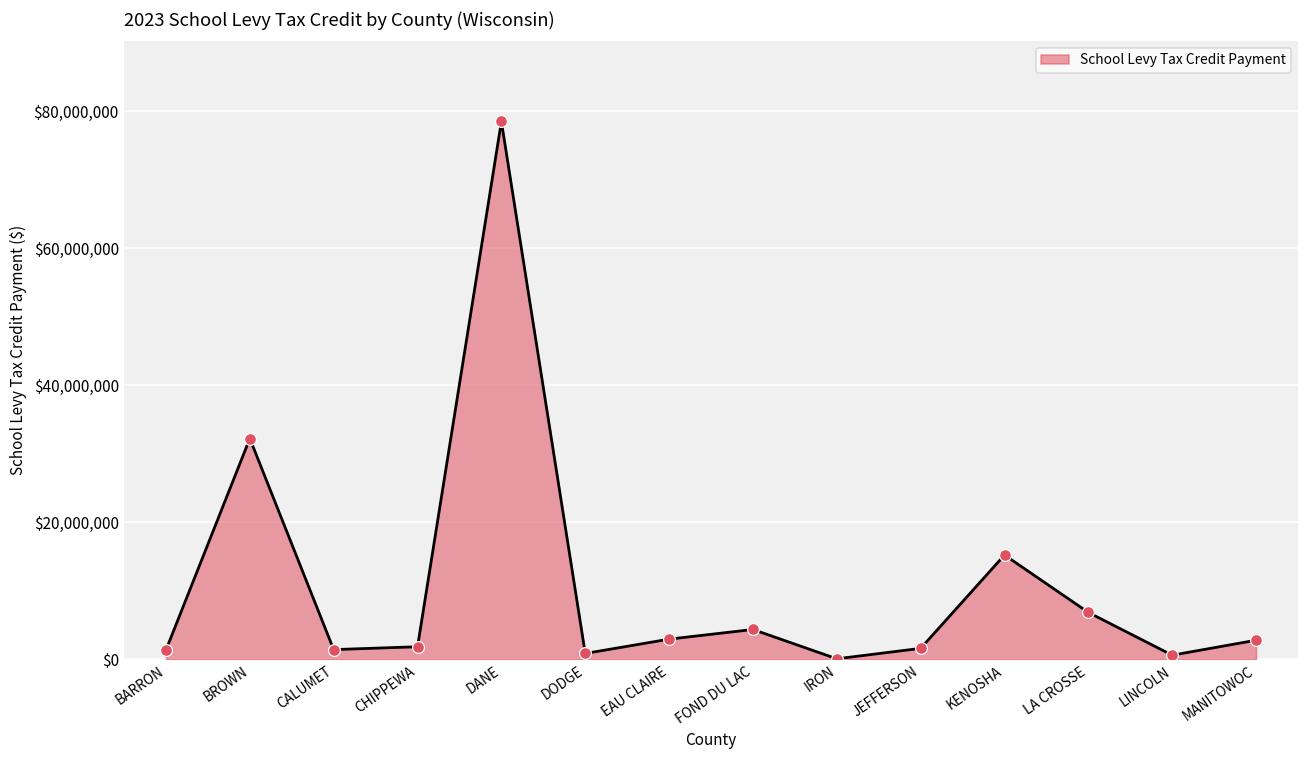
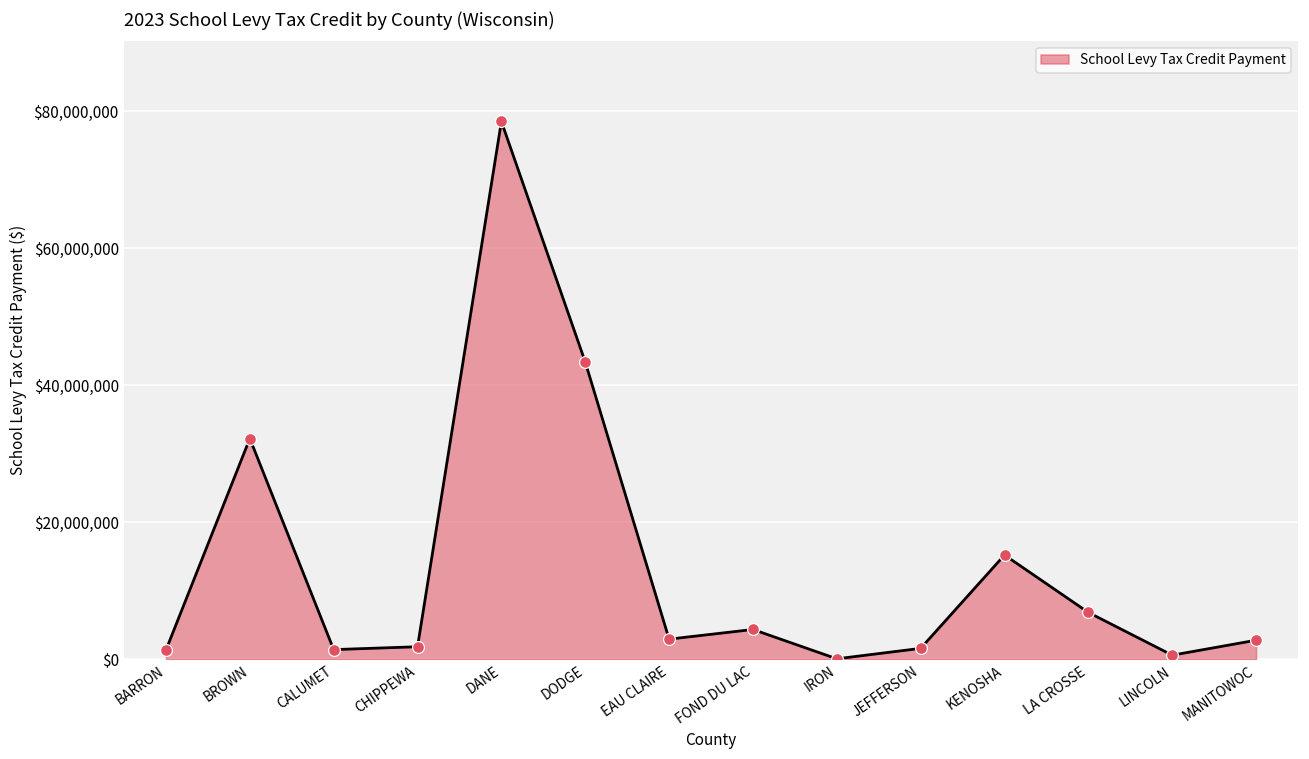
DODGE: $1,000,000 -> $43,000,000
